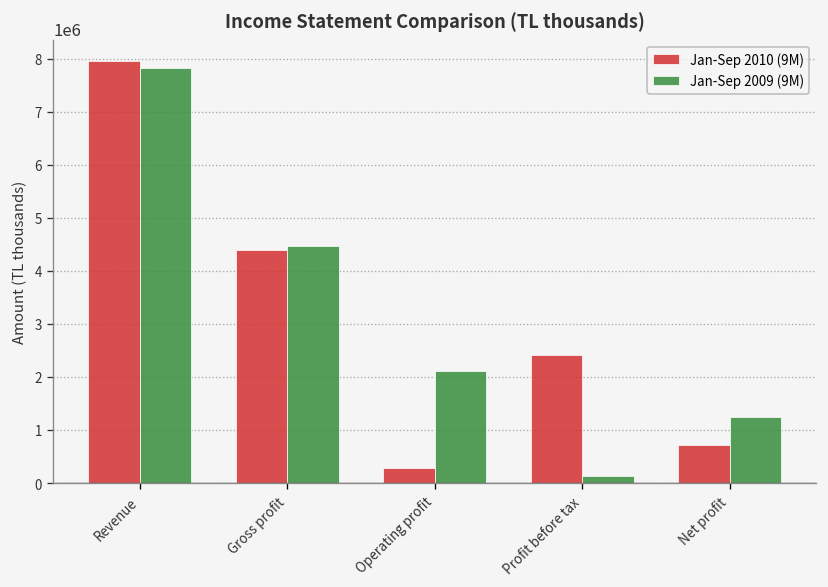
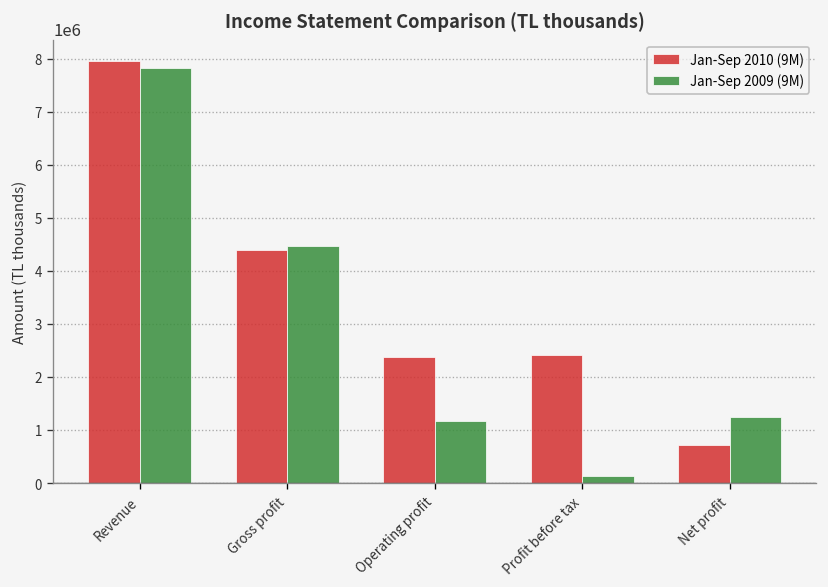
Jan-Sep 2010 (9M), Operating profit: 300000 -> 2400000
Jan-Sep 2009 (9M), Operating profit: 2100000 -> 1200000
